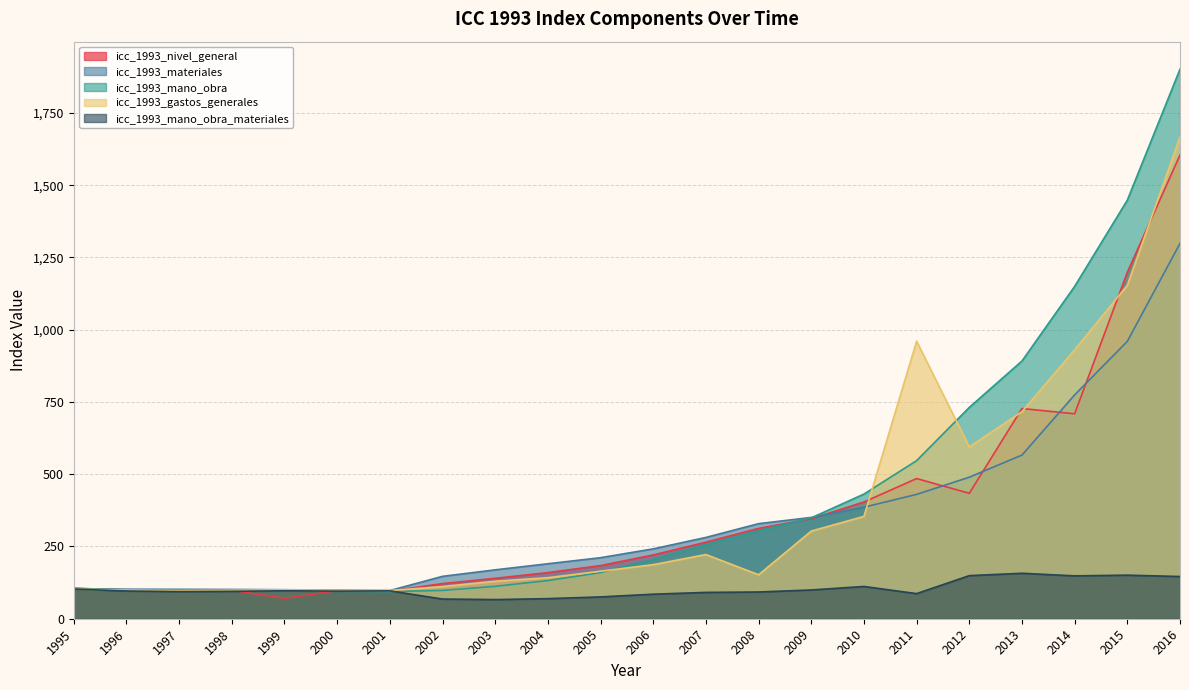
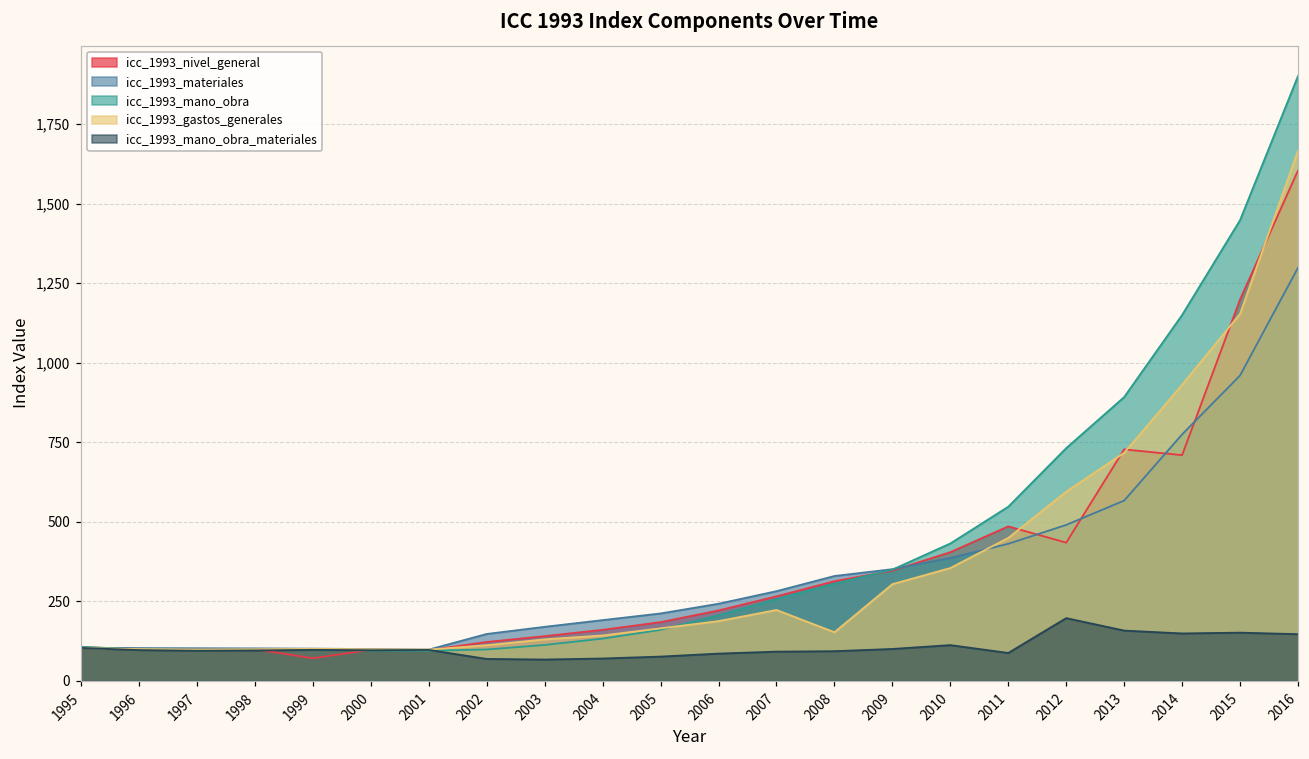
icc_1993_gastos_generales, 2011: 960 -> 450
icc_1993_mano_obra_materiales, 2012: 150 -> 200
